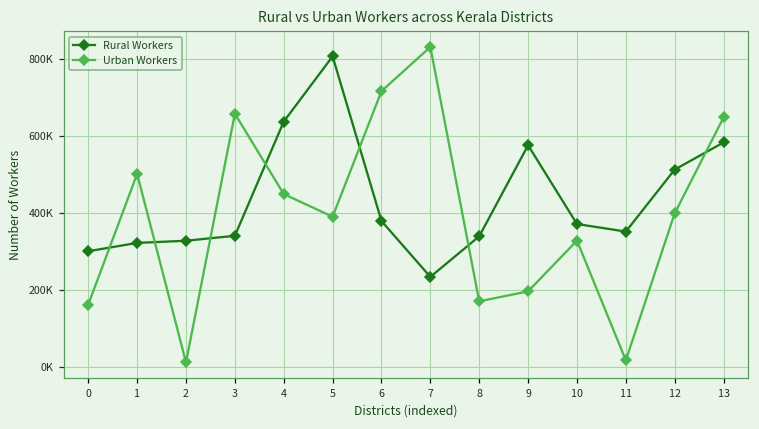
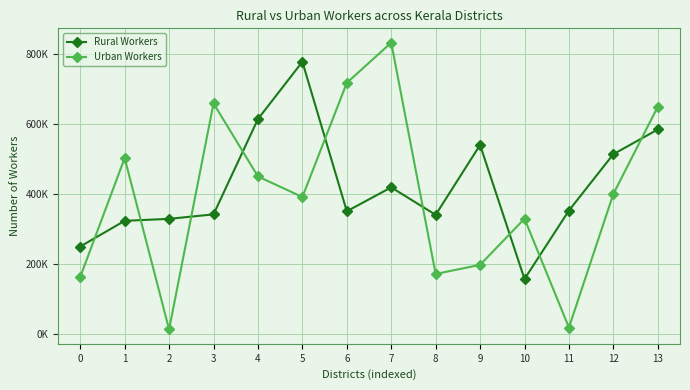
Rural Workers, 0: 300000 -> 250000
Rural Workers, 4: 640000 -> 610000
Rural Workers, 5: 810000 -> 780000
Rural Workers, 6: 380000 -> 350000
Rural Workers, 7: 230000 -> 420000
Rural Workers, 9: 580000 -> 540000
Rural Workers, 10: 370000 -> 160000
